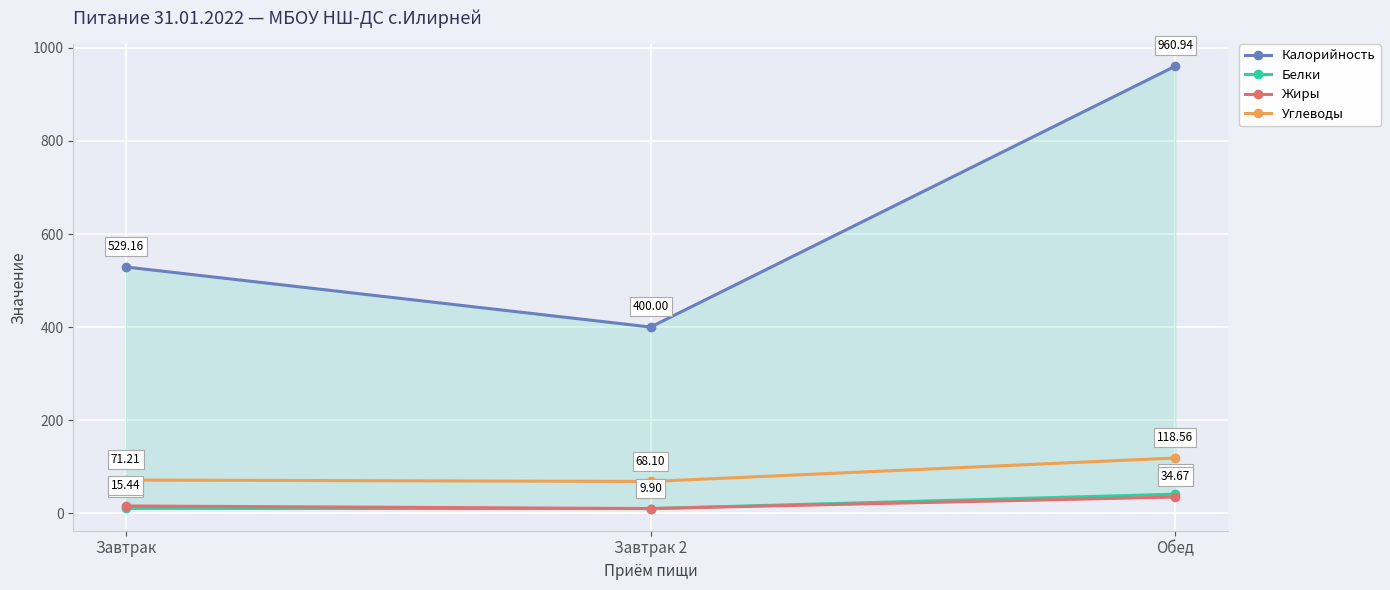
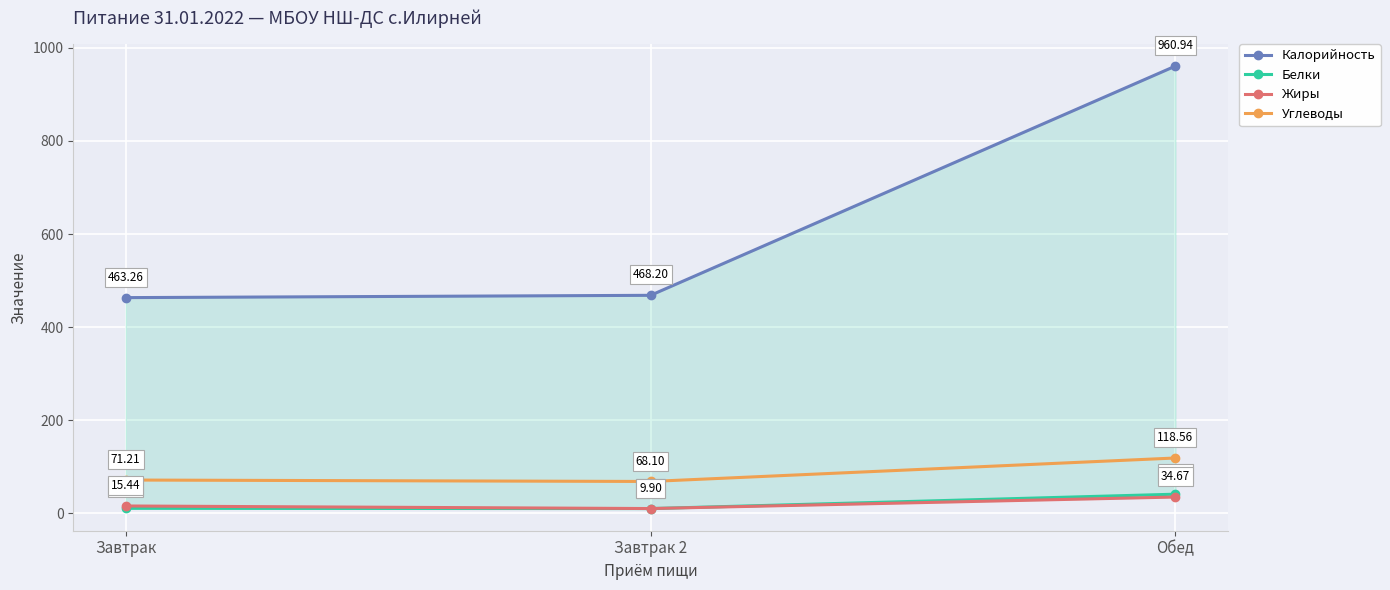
Калорийность, Завтрак: 529.16 -> 463.26
Калорийность, Завтрак 2: 400.00 -> 468.20
